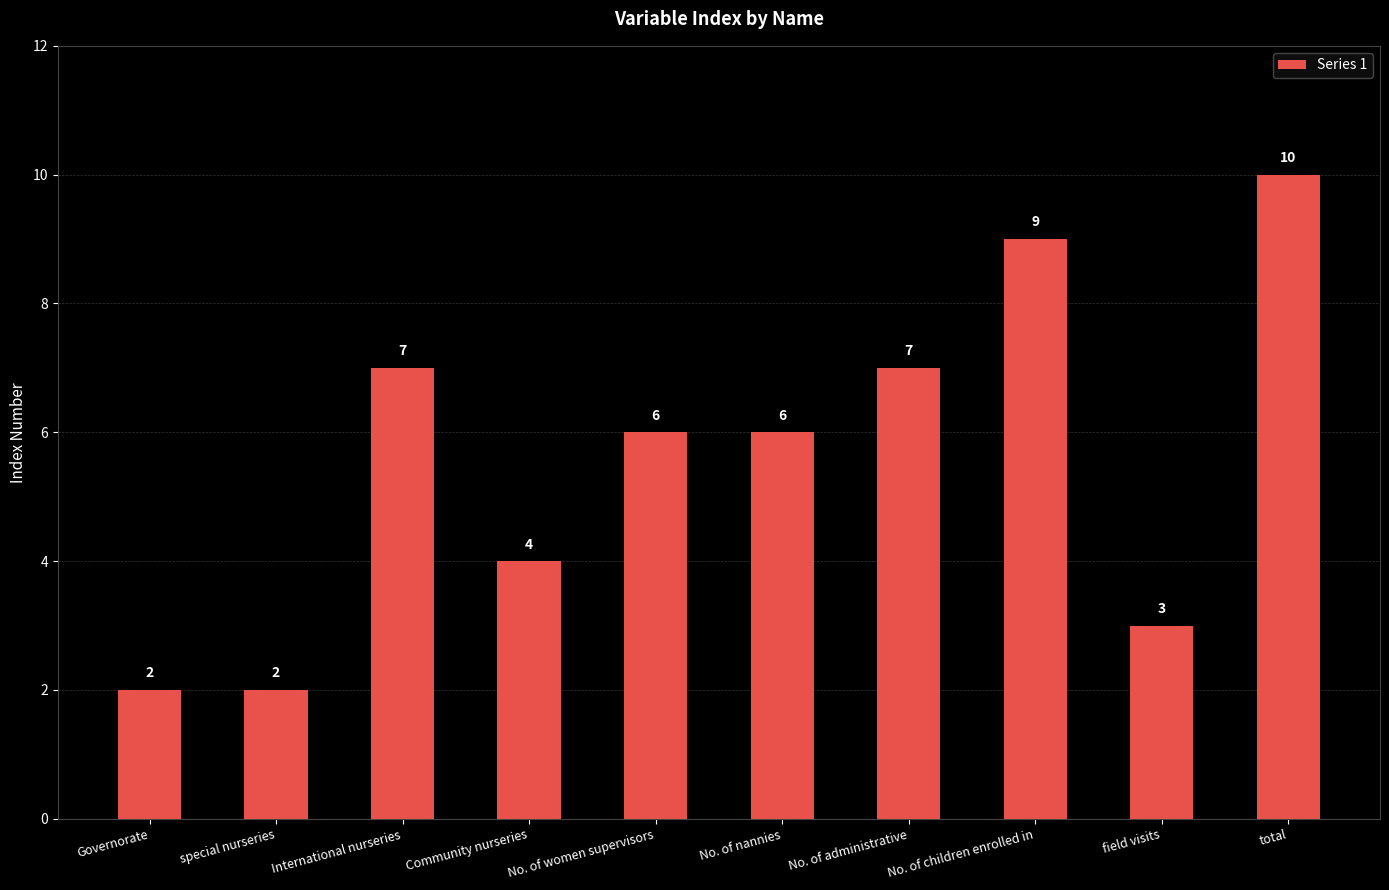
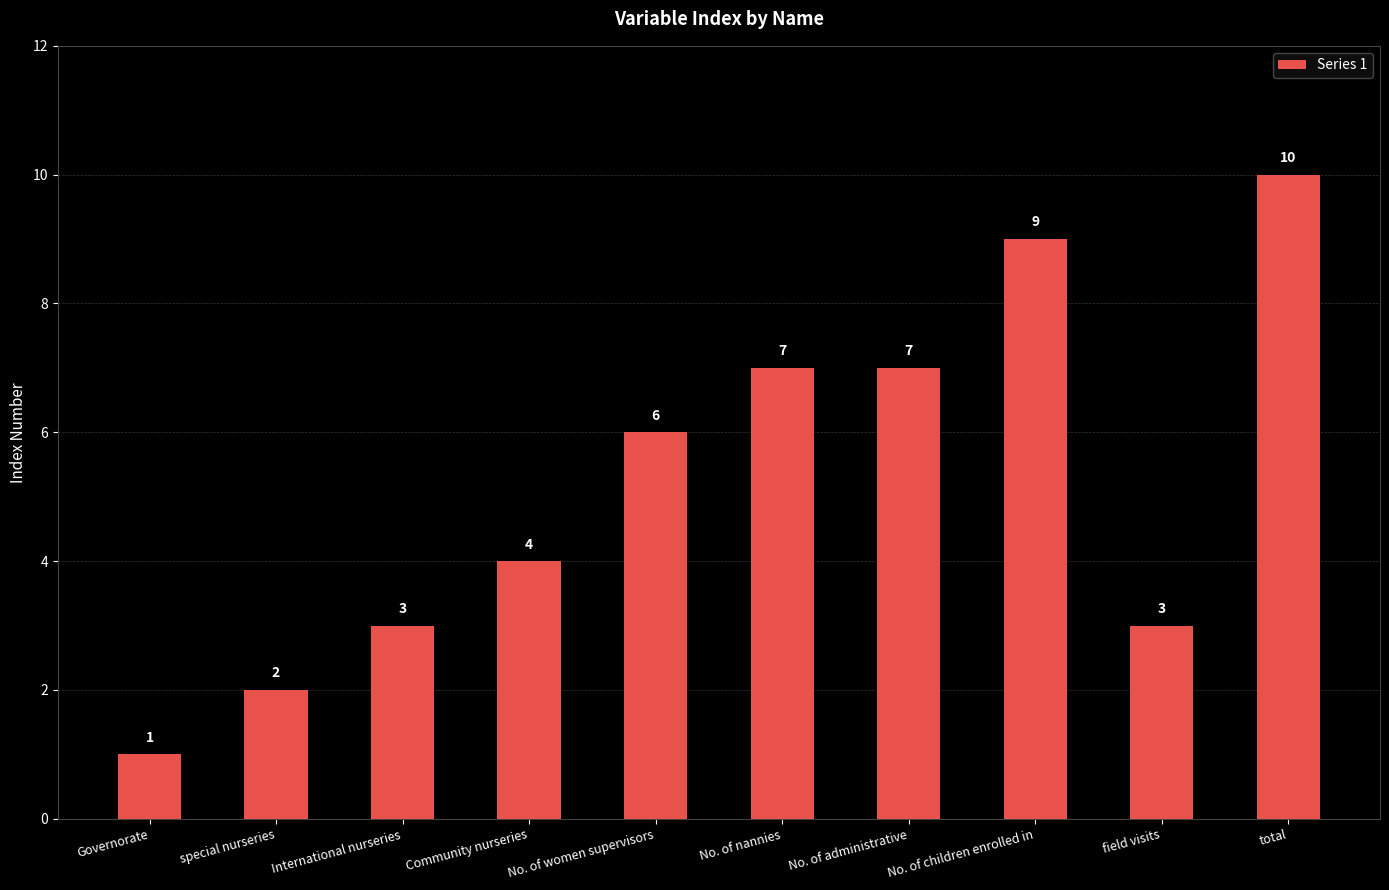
Governorate: 2 -> 1
International nurseries: 7 -> 3
No. of nannies: 6 -> 7
